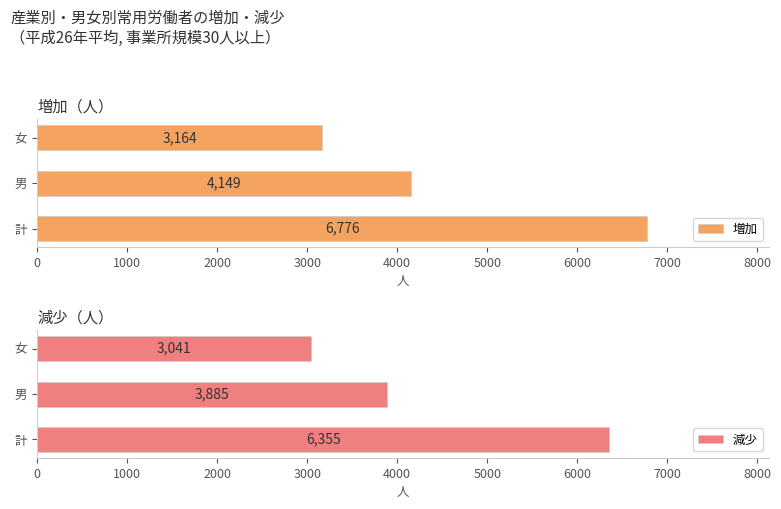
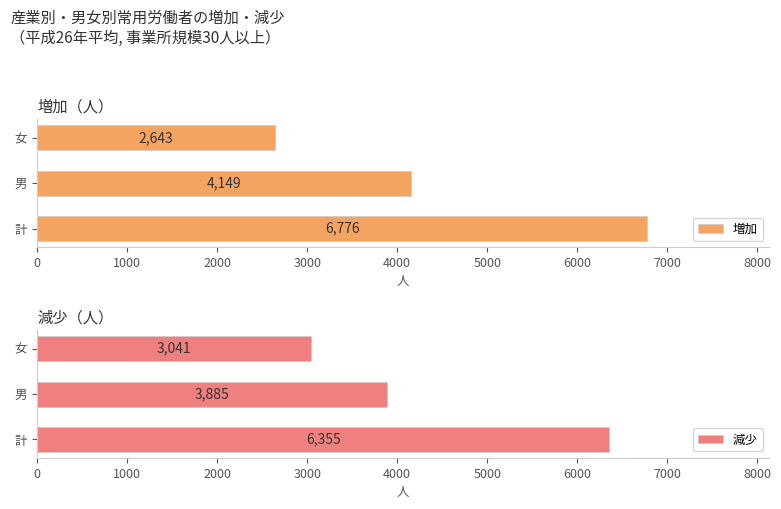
増加（人）, 女: 3,164 -> 2,643
